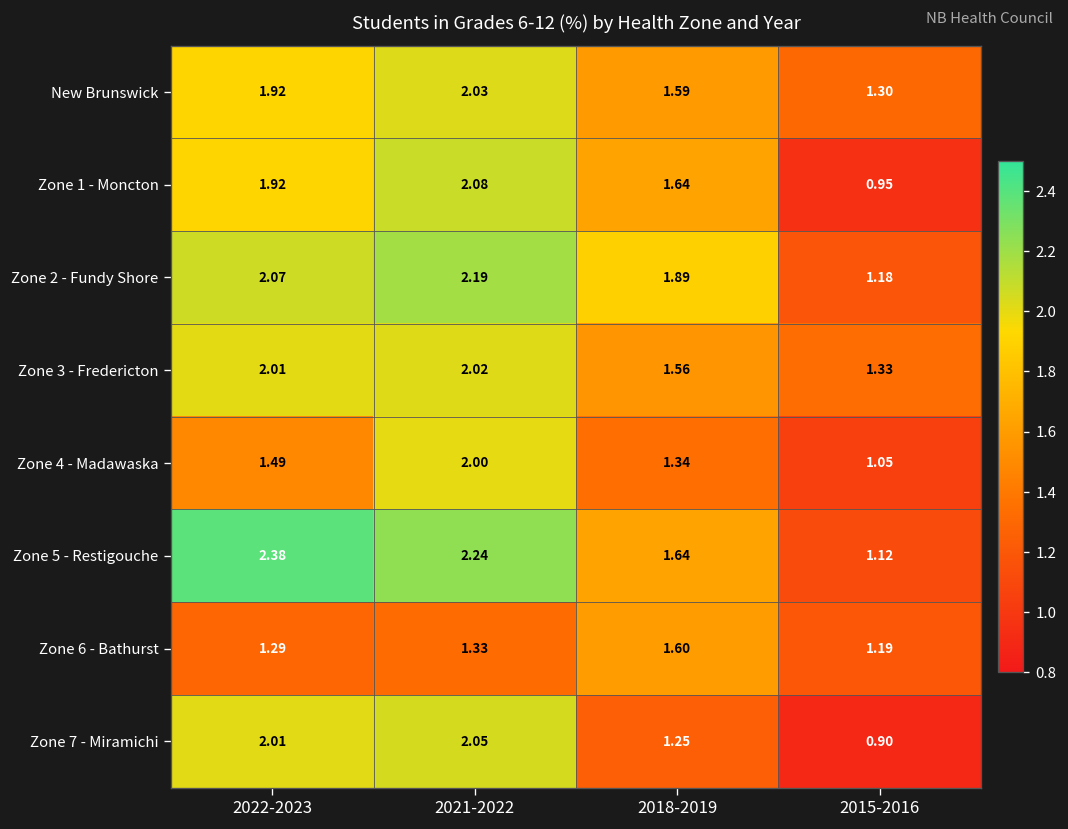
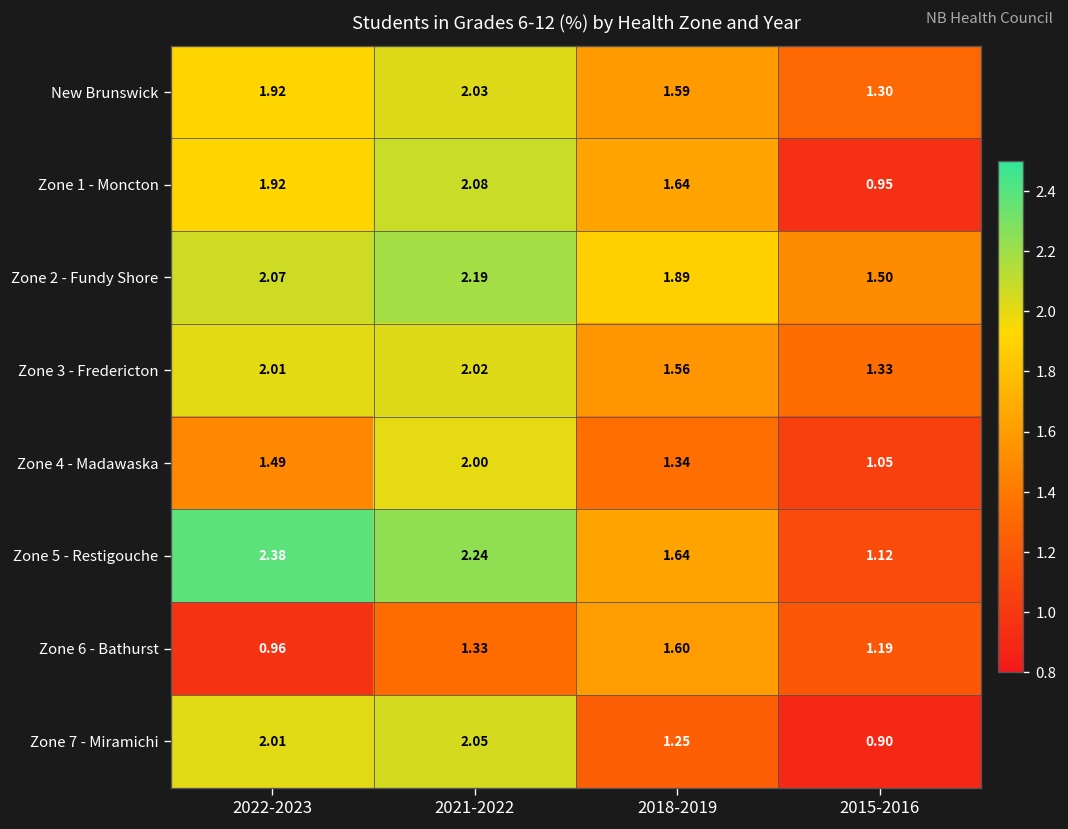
Zone 2 - Fundy Shore, 2015-2016: 1.18 -> 1.50
Zone 6 - Bathurst, 2022-2023: 1.29 -> 0.96
